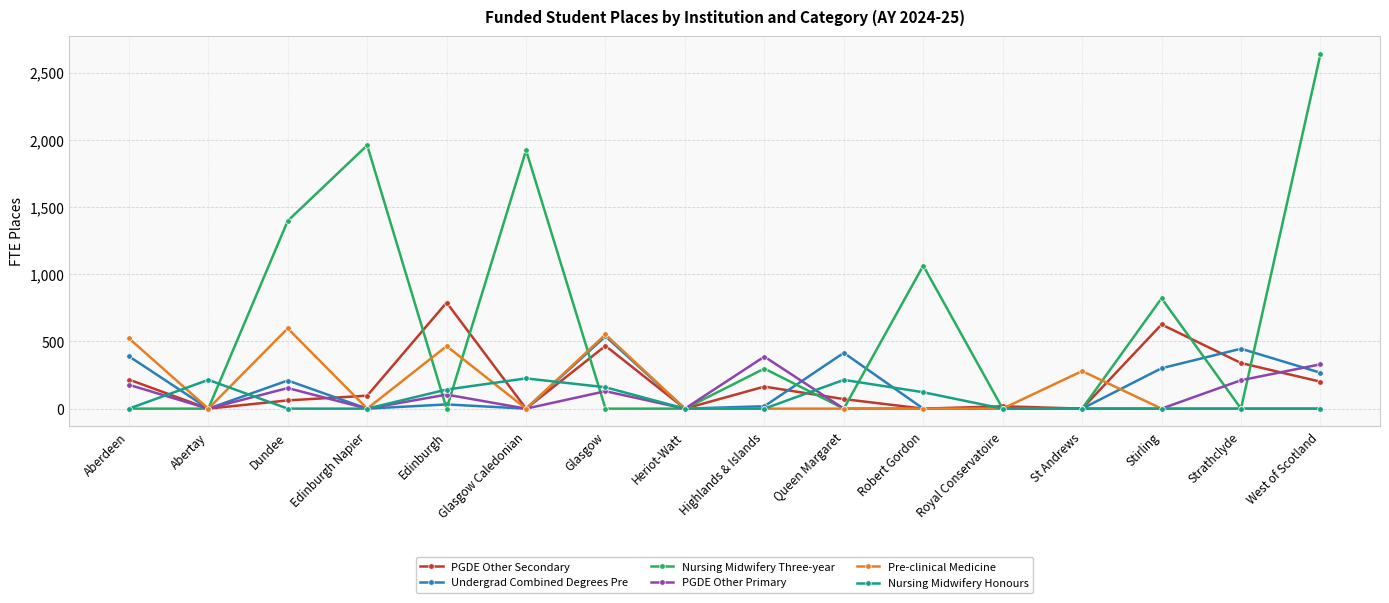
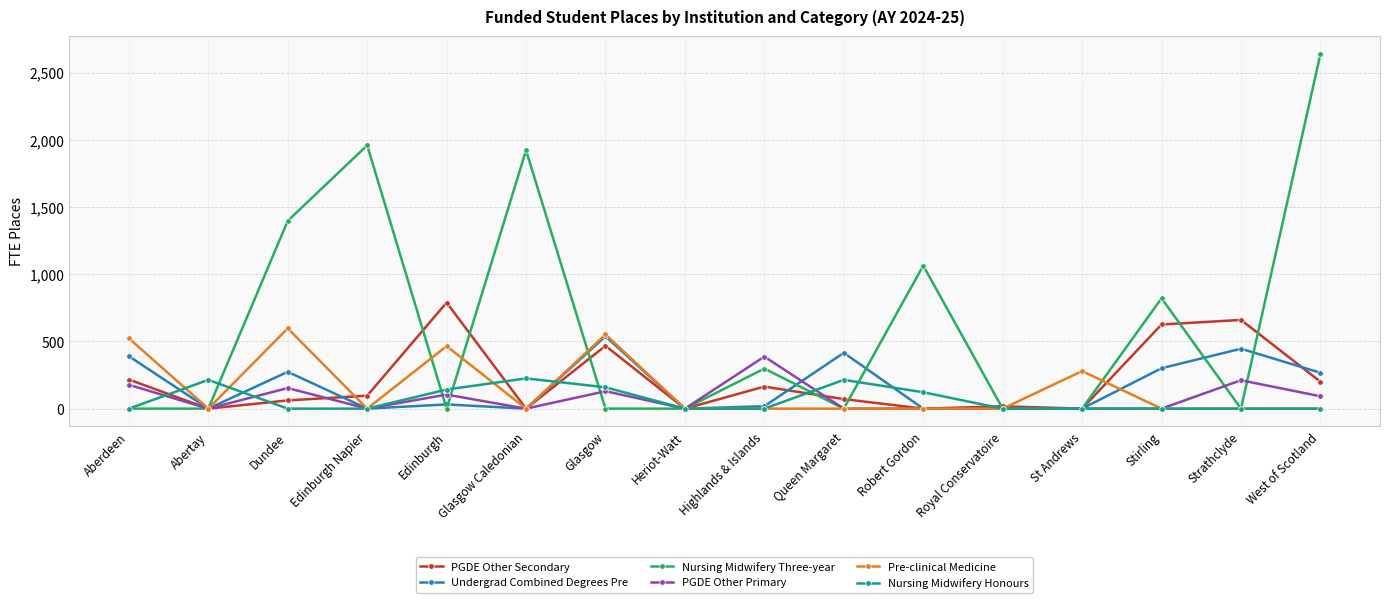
Undergrad Combined Degrees Pre, Dundee: 210 -> 270
PGDE Other Secondary, Strathclyde: 340 -> 660
PGDE Other Primary, West of Scotland: 330 -> 90
